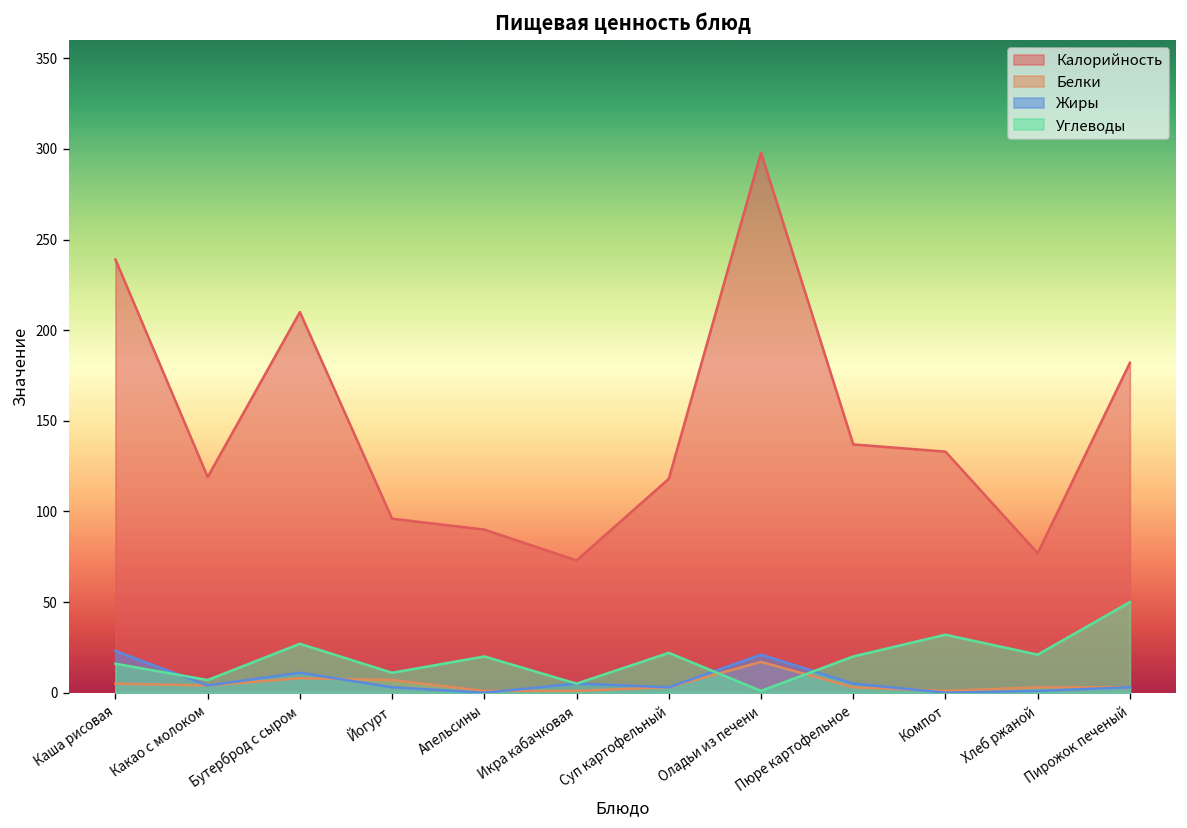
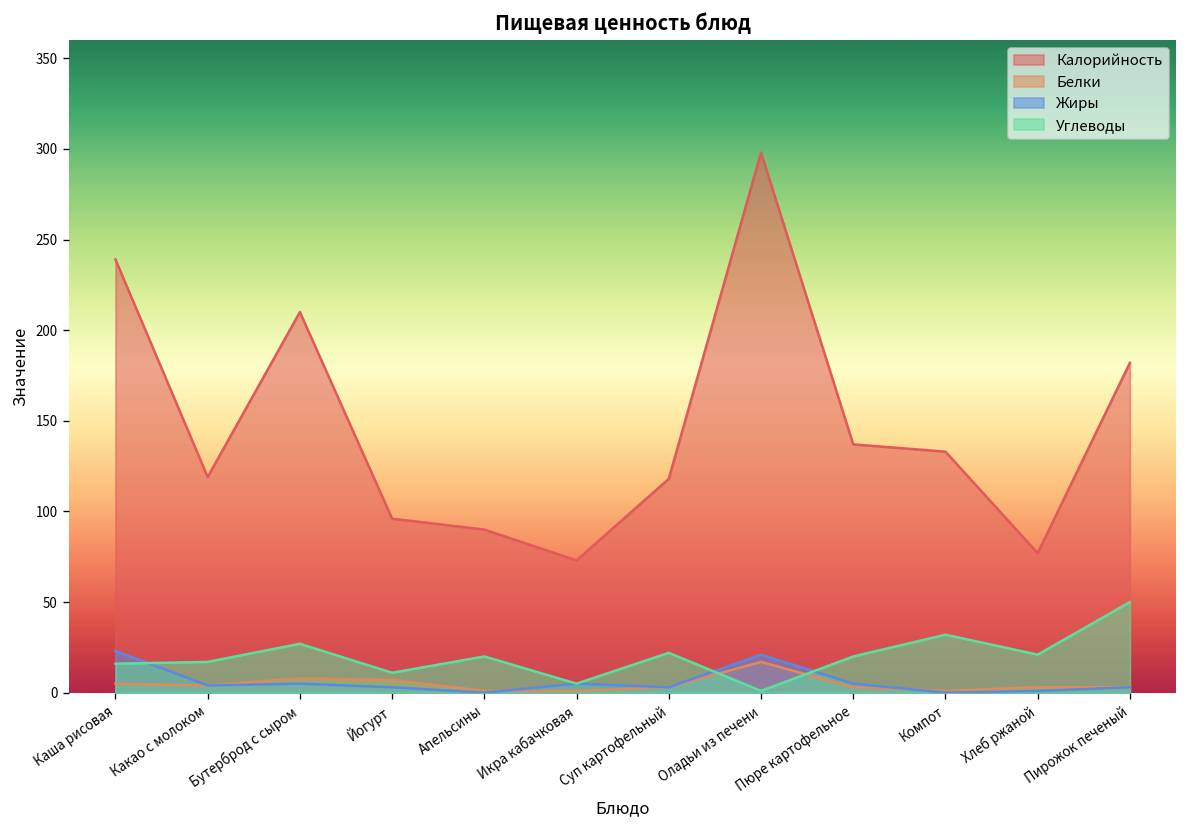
Углеводы, Какао с молоком: 7 -> 17
Жиры, Бутерброд с сыром: 11 -> 5
